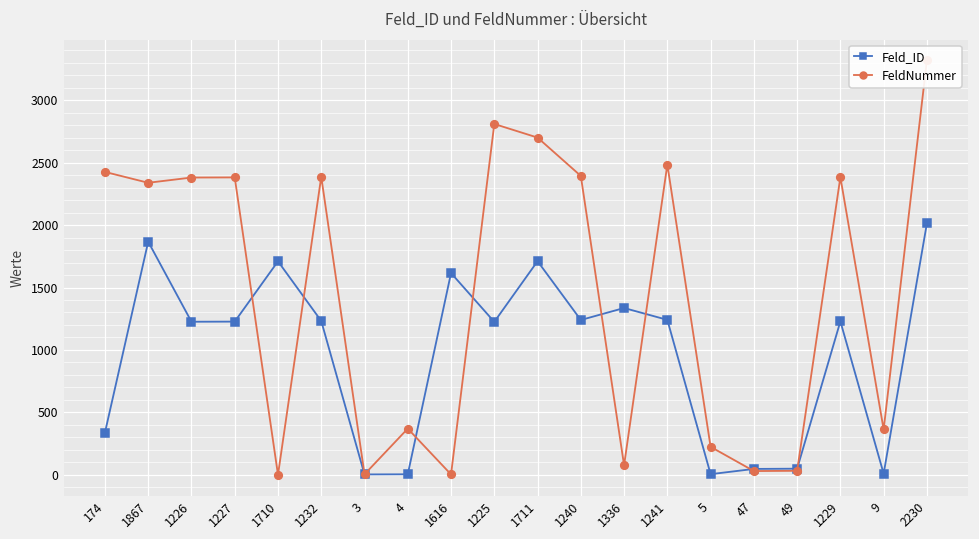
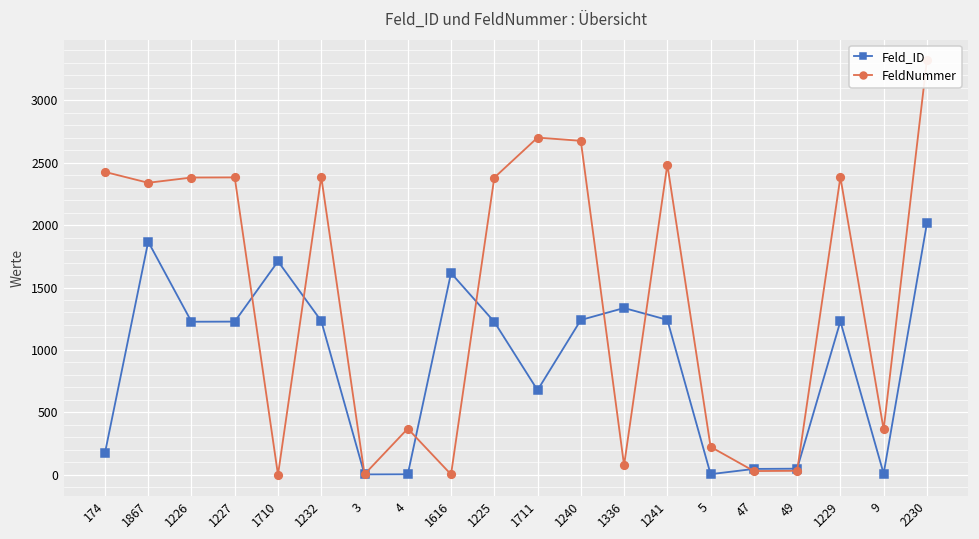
Feld_ID, 174: 340 -> 170
FeldNummer, 1225: 2810 -> 2380
Feld_ID, 1711: 1710 -> 680
FeldNummer, 1240: 2390 -> 2680
